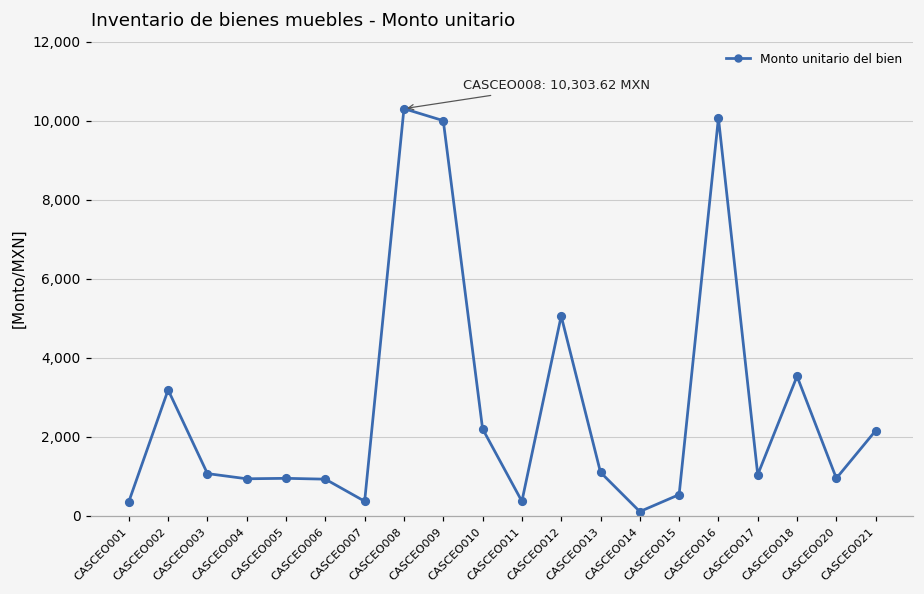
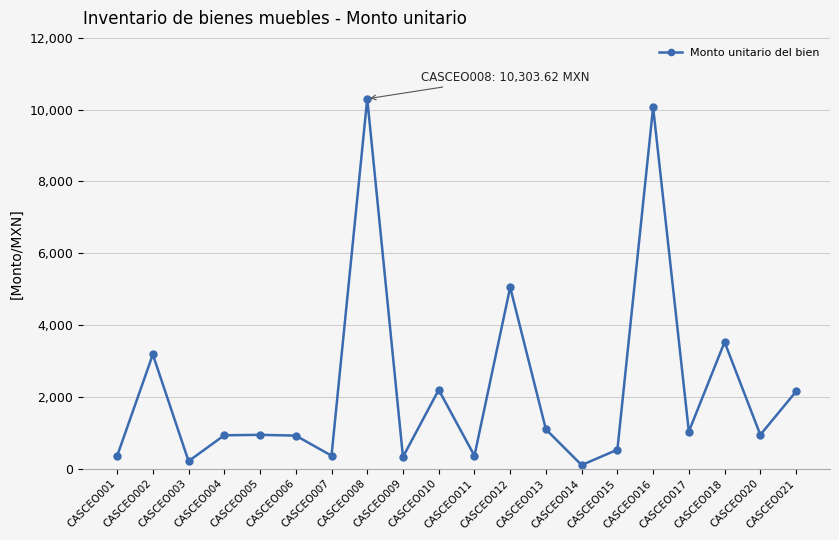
CASCEO003: 1,100 -> 200
CASCEO009: 10,000 -> 300
